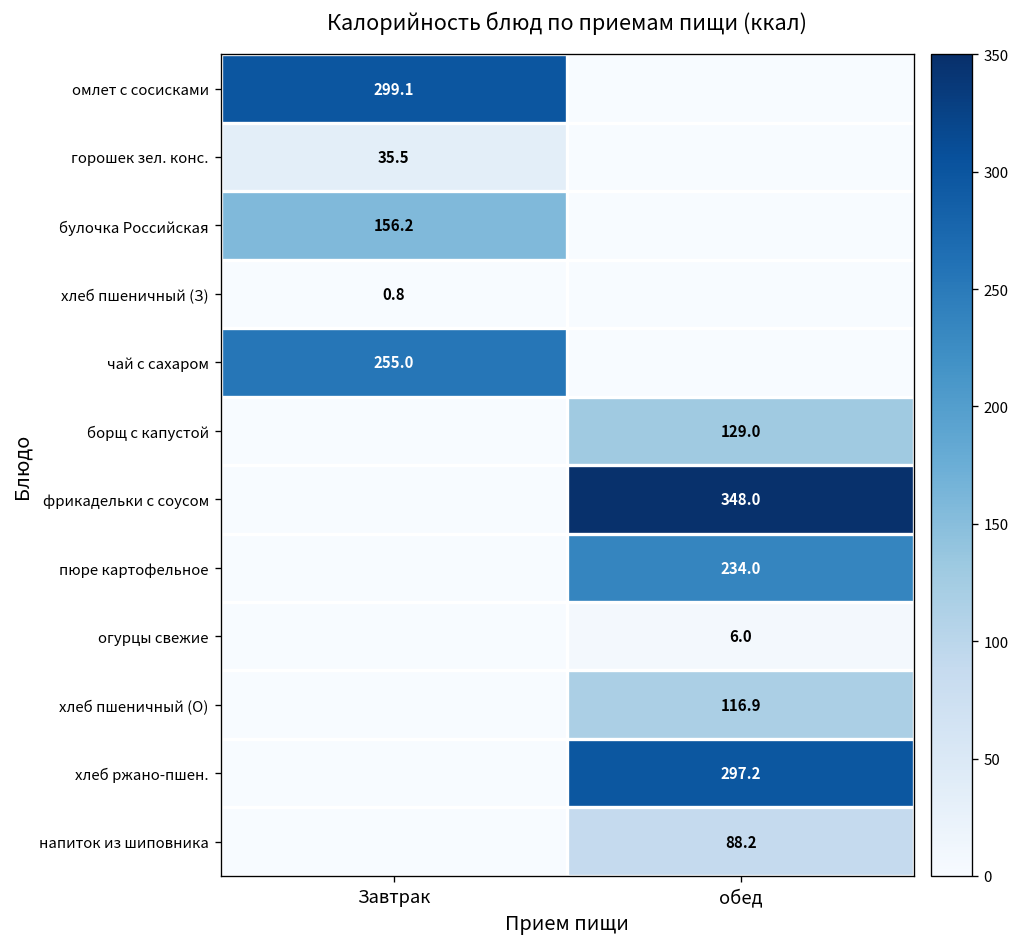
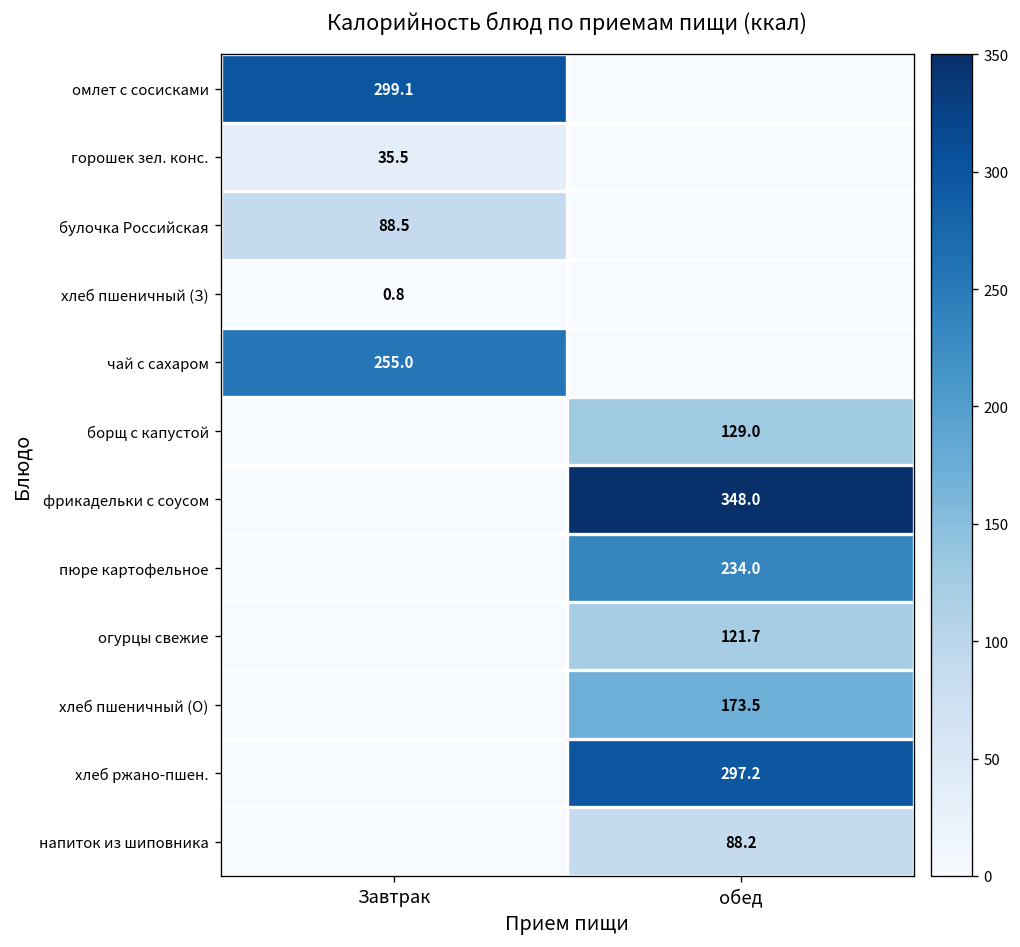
булочка Российская, Завтрак: 156.2 -> 88.5
огурцы свежие, обед: 6.0 -> 121.7
хлеб пшеничный (О), обед: 116.9 -> 173.5
